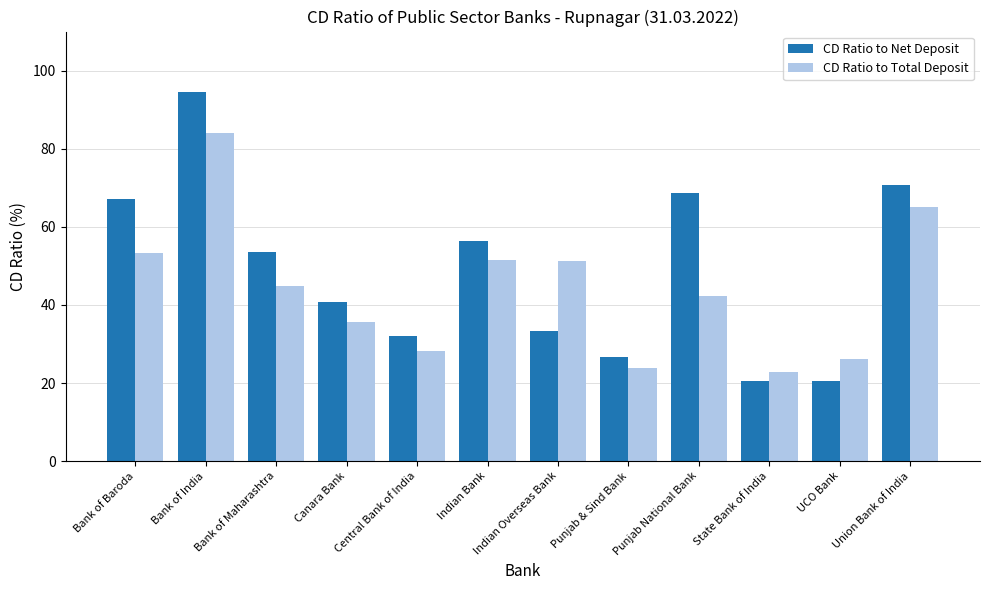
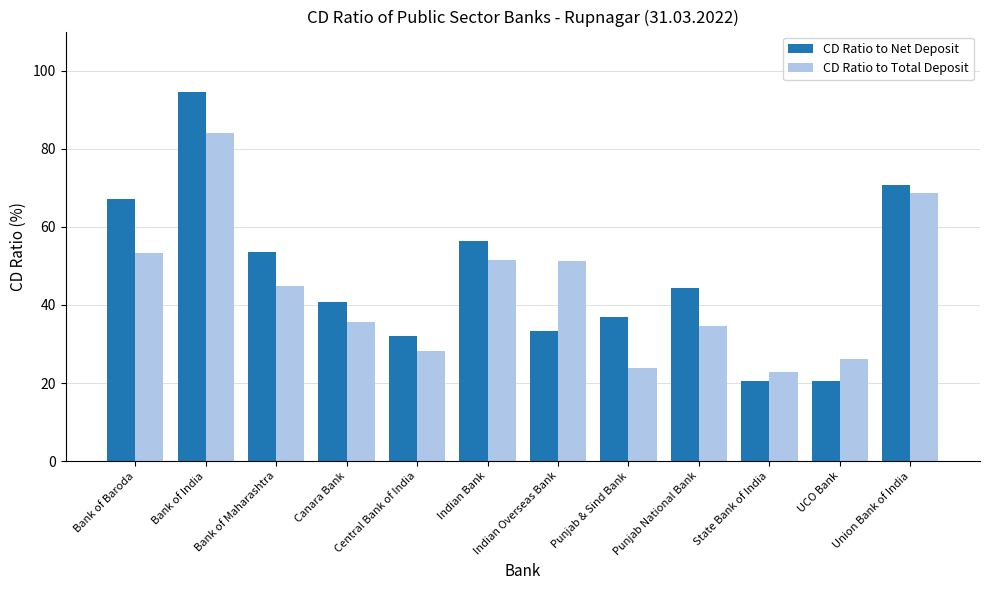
CD Ratio to Net Deposit, Punjab & Sind Bank: 27 -> 37
CD Ratio to Net Deposit, Punjab National Bank: 69 -> 44
CD Ratio to Total Deposit, Punjab National Bank: 42 -> 35
CD Ratio to Total Deposit, Union Bank of India: 65 -> 69
